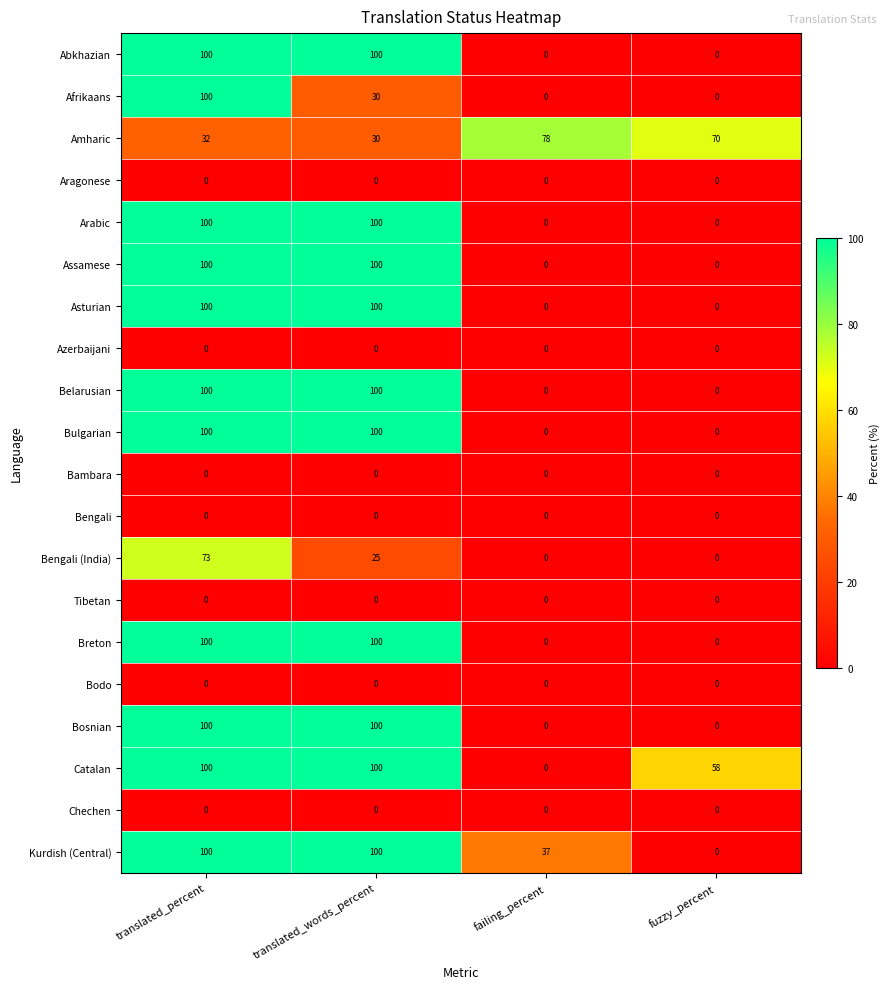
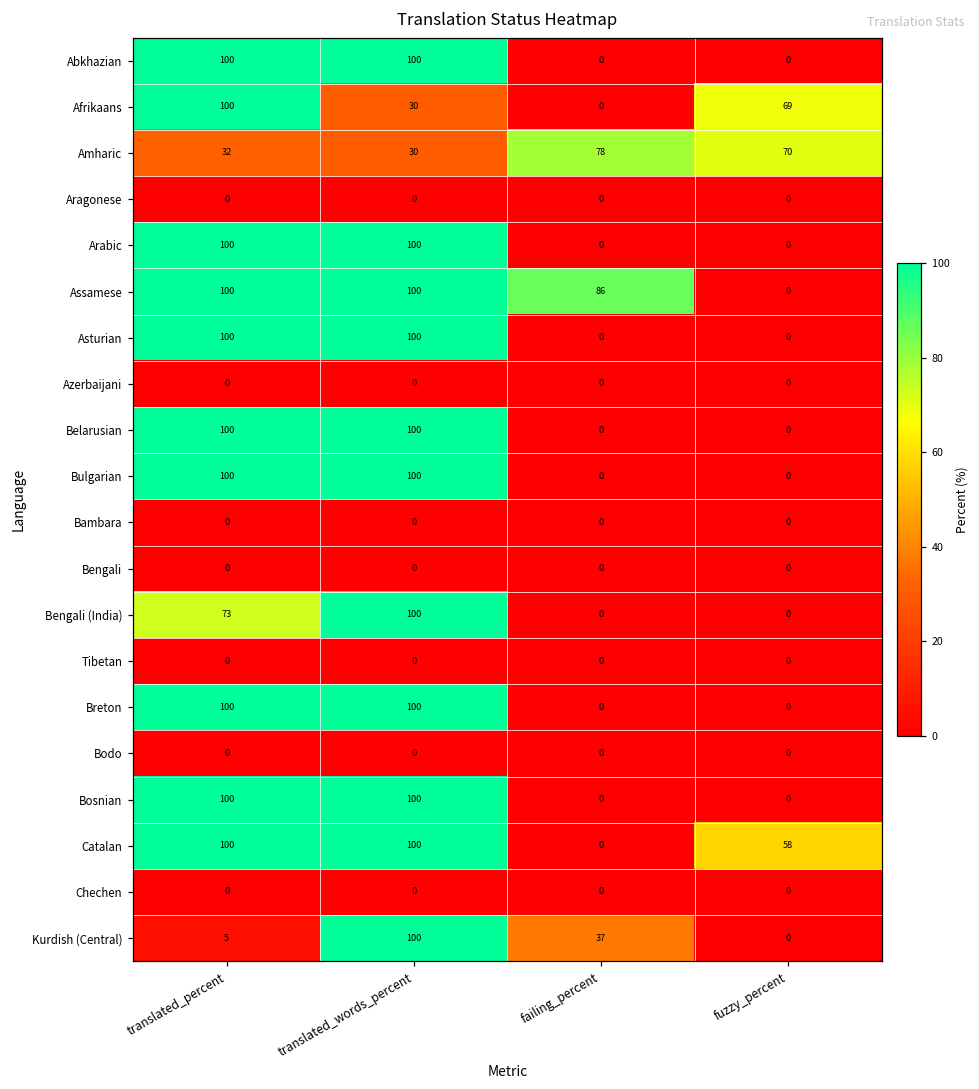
Afrikaans, fuzzy_percent: 0 -> 69
Assamese, failing_percent: 0 -> 86
Bengali (India), translated_words_percent: 25 -> 100
Kurdish (Central), translated_percent: 100 -> 5
